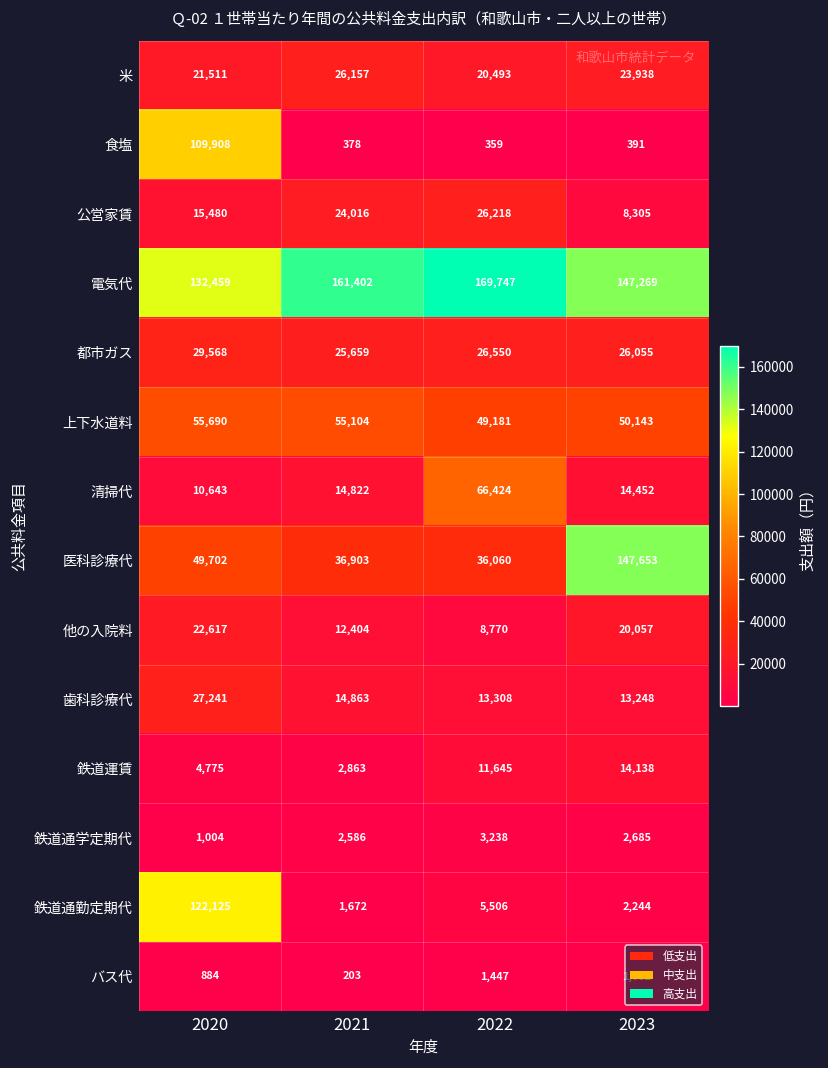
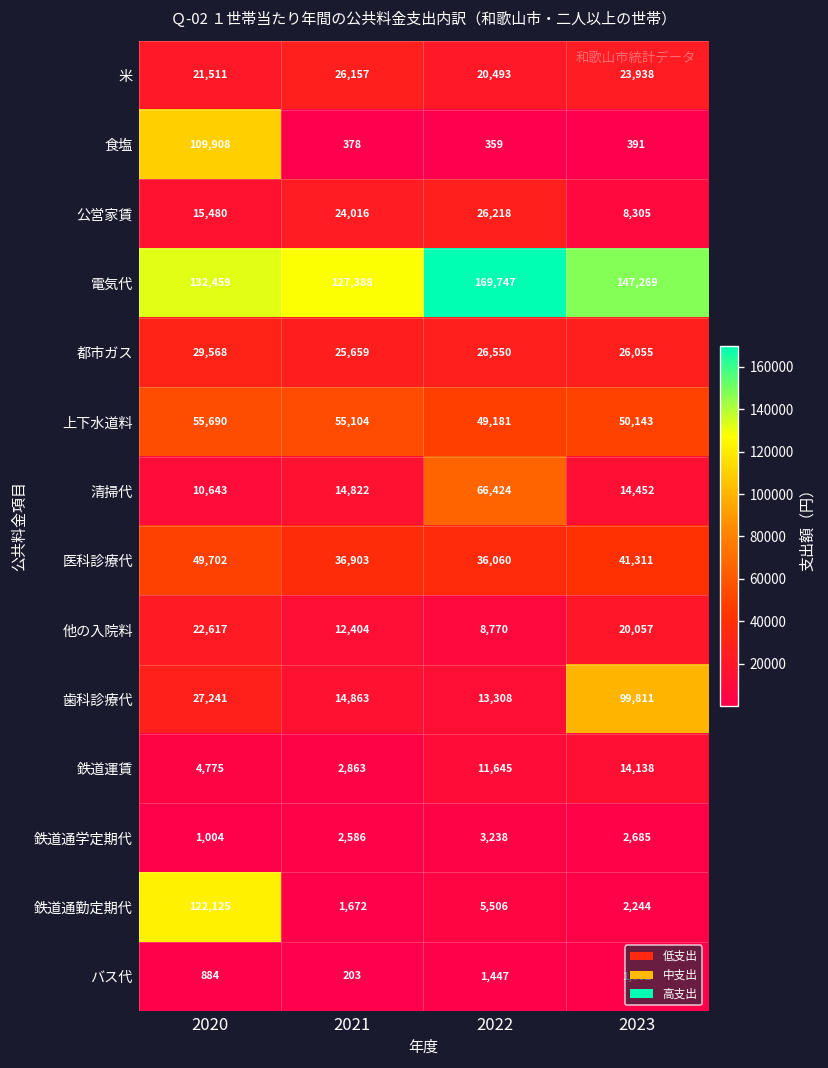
電気代, 2021: 161,402 -> 127,388
医科診療代, 2023: 147,653 -> 41,311
歯科診療代, 2023: 13,248 -> 99,811
